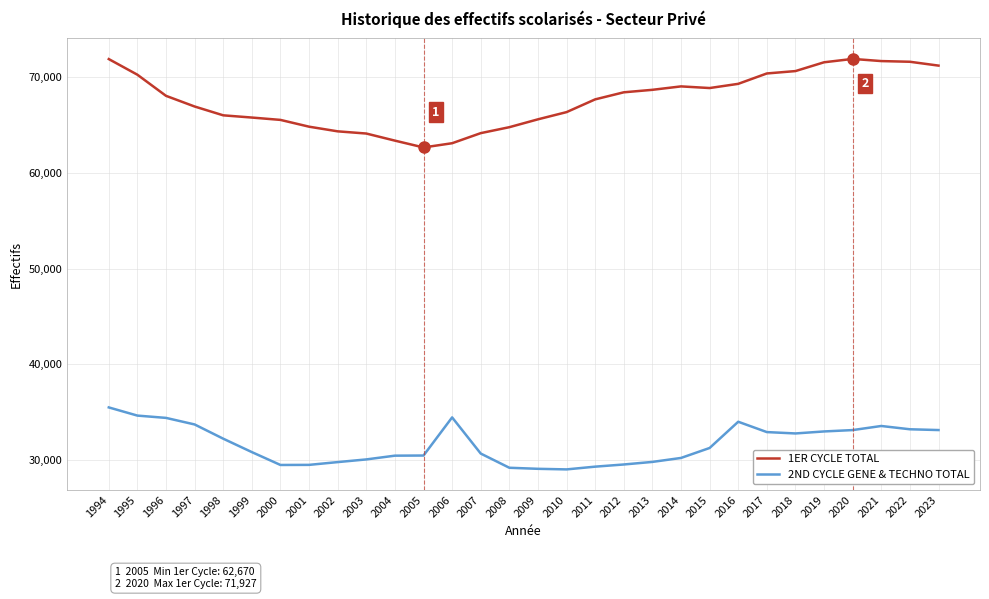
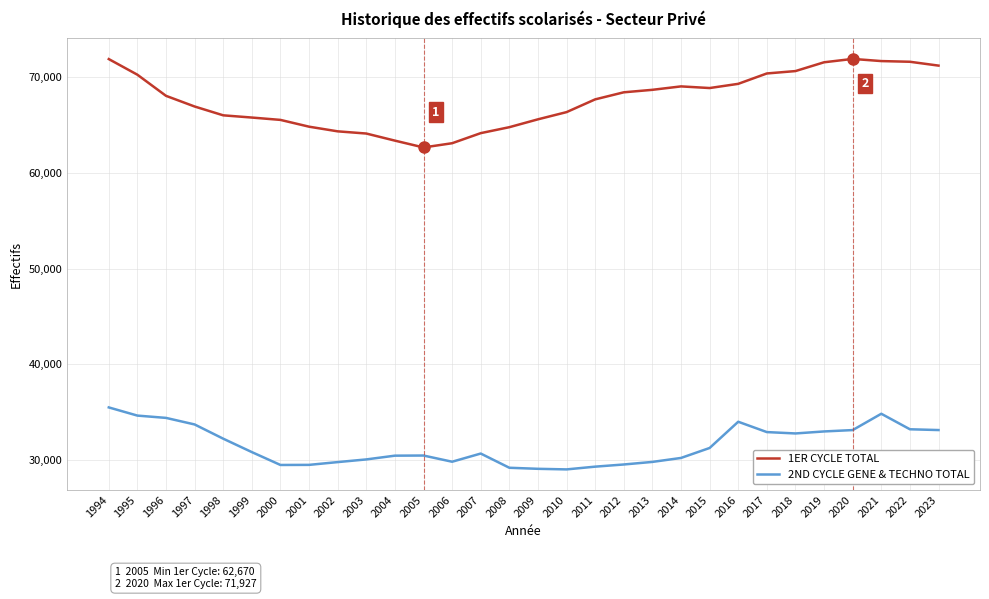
2ND CYCLE GENE & TECHNO TOTAL, 2006: 34,000 -> 30,000
2ND CYCLE GENE & TECHNO TOTAL, 2021: 34,000 -> 35,000
